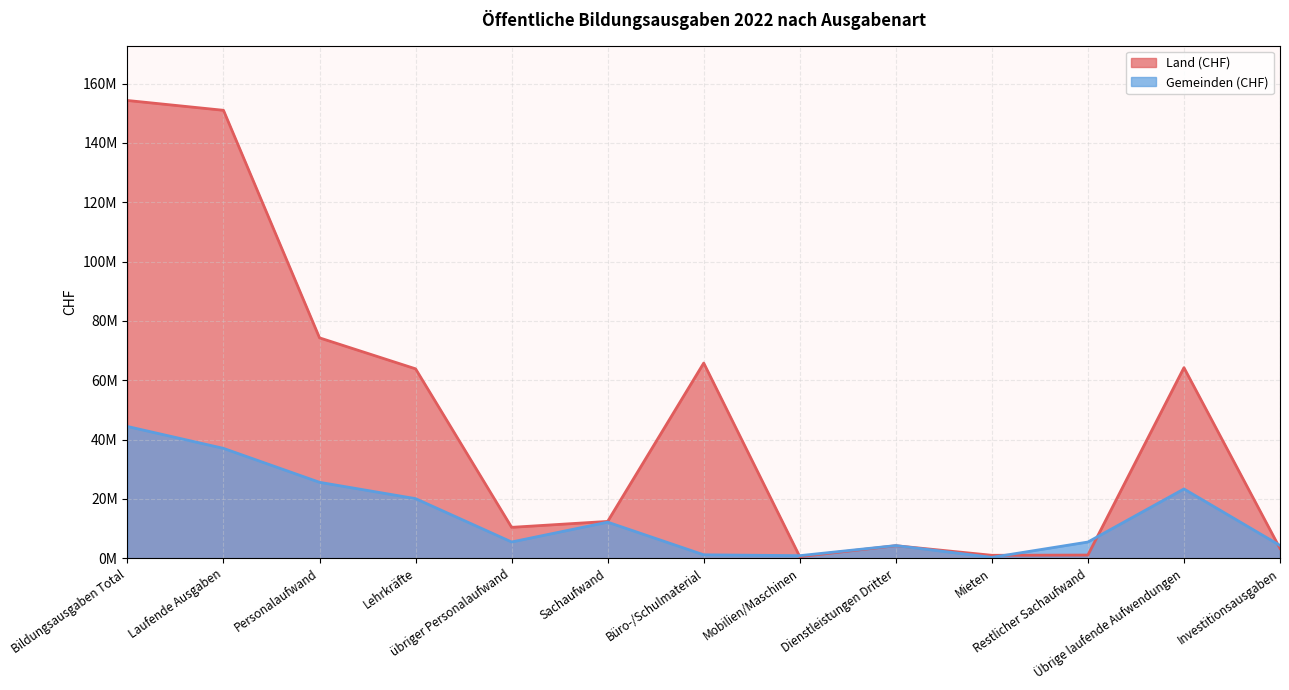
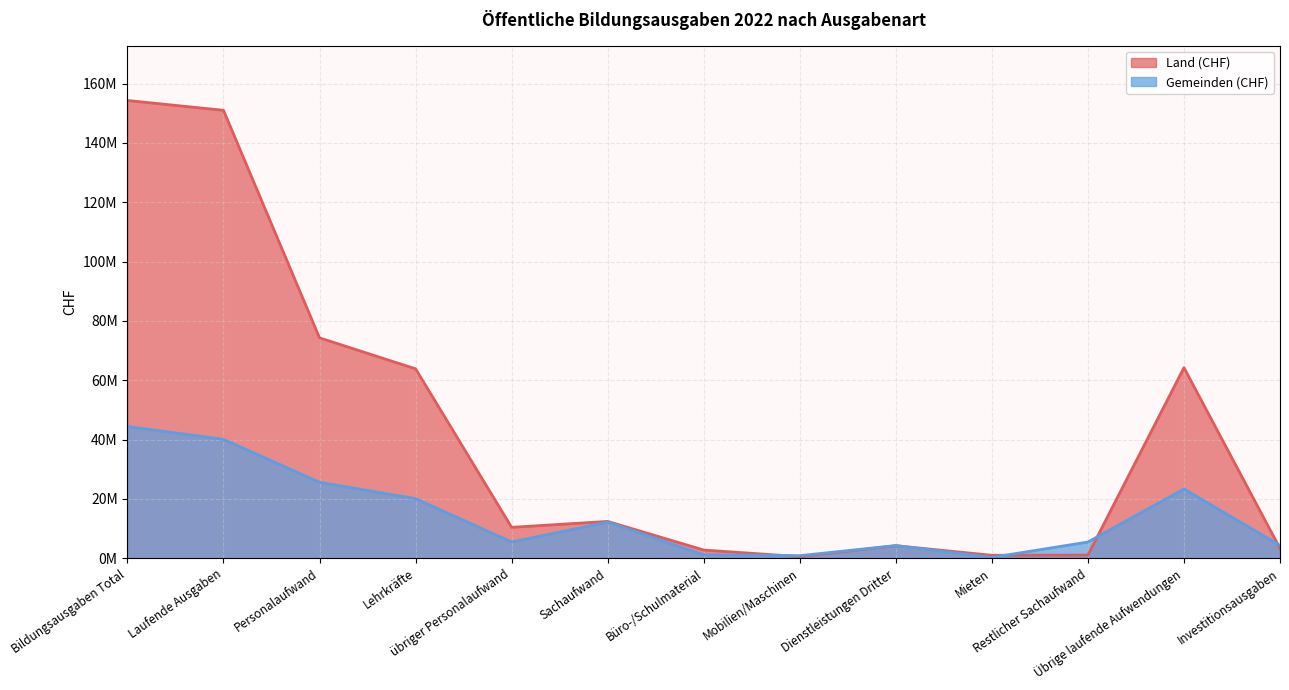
Gemeinden (CHF), Laufende Ausgaben: 37000000 -> 40000000
Land (CHF), Büro-/Schulmaterial: 66000000 -> 3000000
